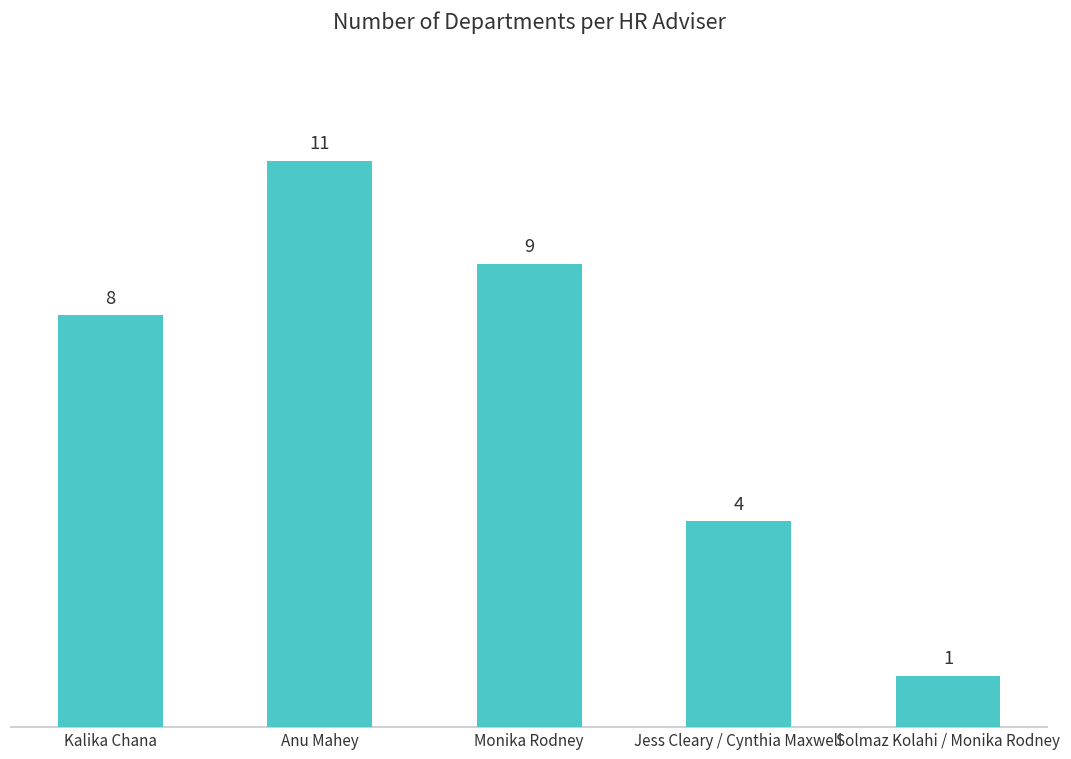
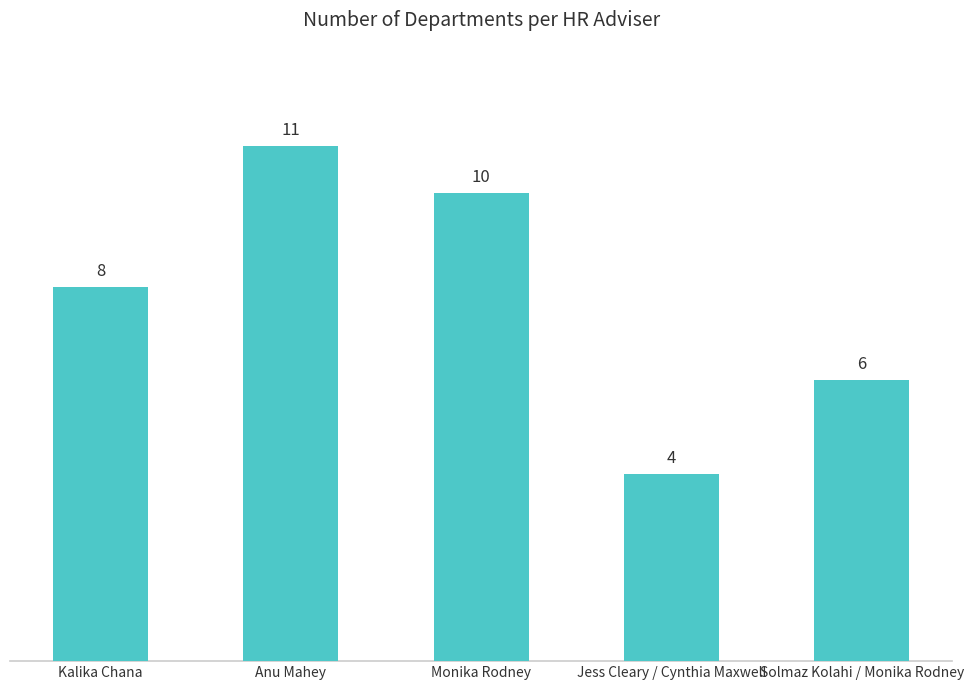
Monika Rodney: 9 -> 10
Solmaz Kolahi / Monika Rodney: 1 -> 6
